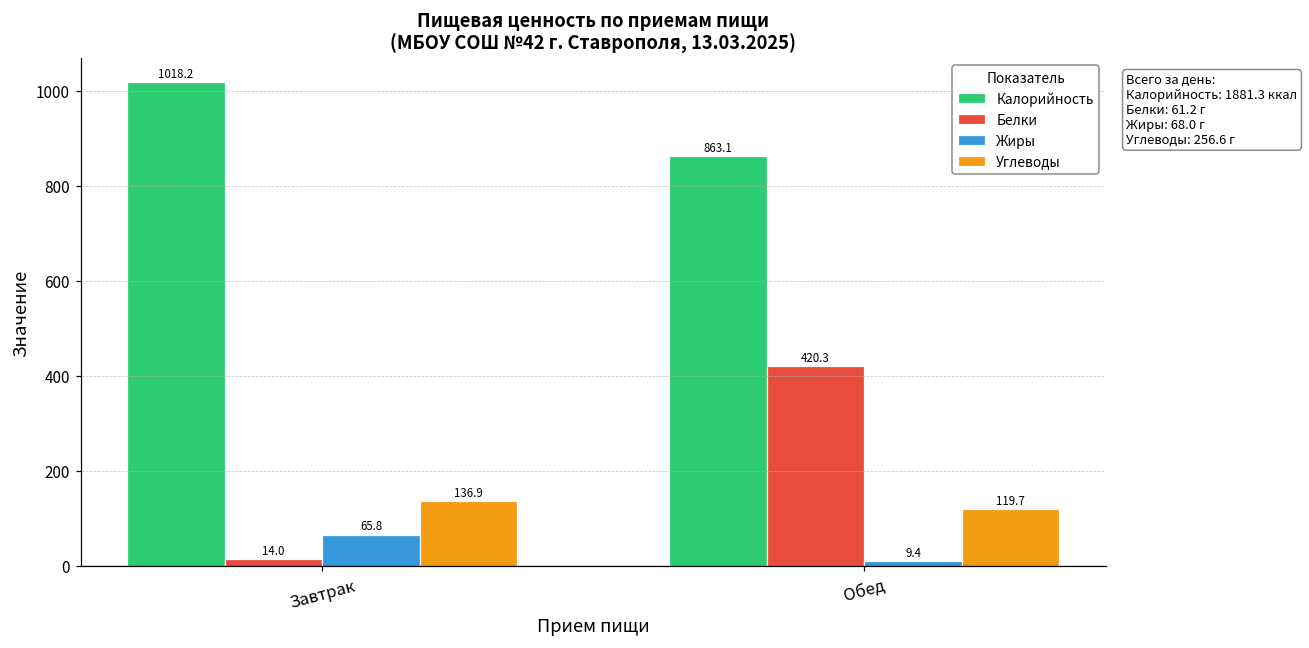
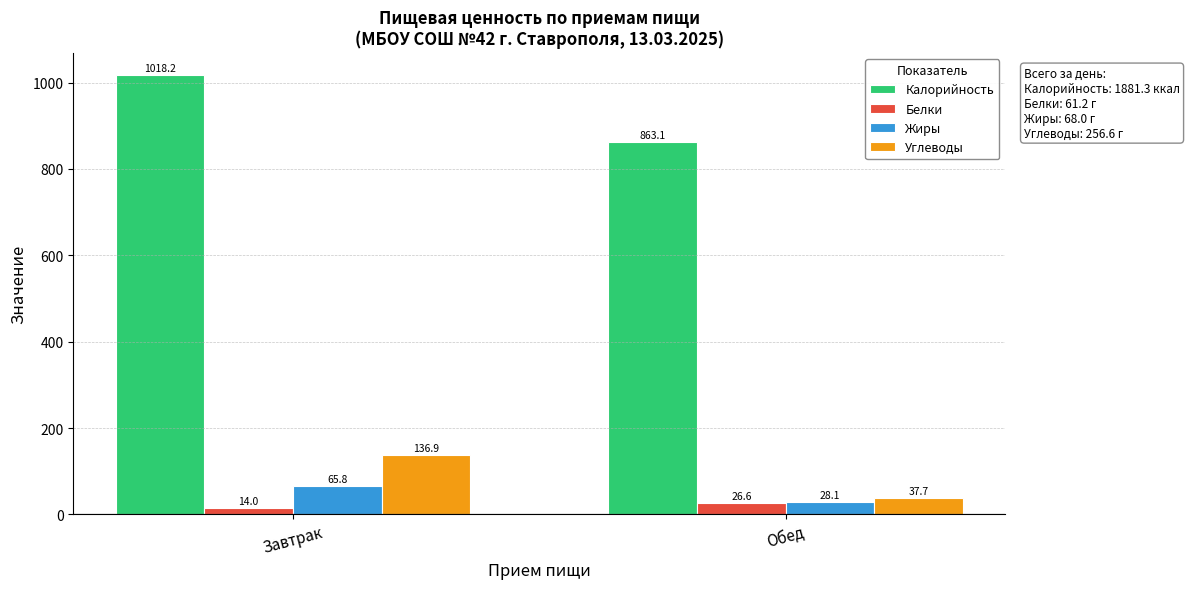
Белки, Обед: 420.3 -> 26.6
Жиры, Обед: 9.4 -> 28.1
Углеводы, Обед: 119.7 -> 37.7
